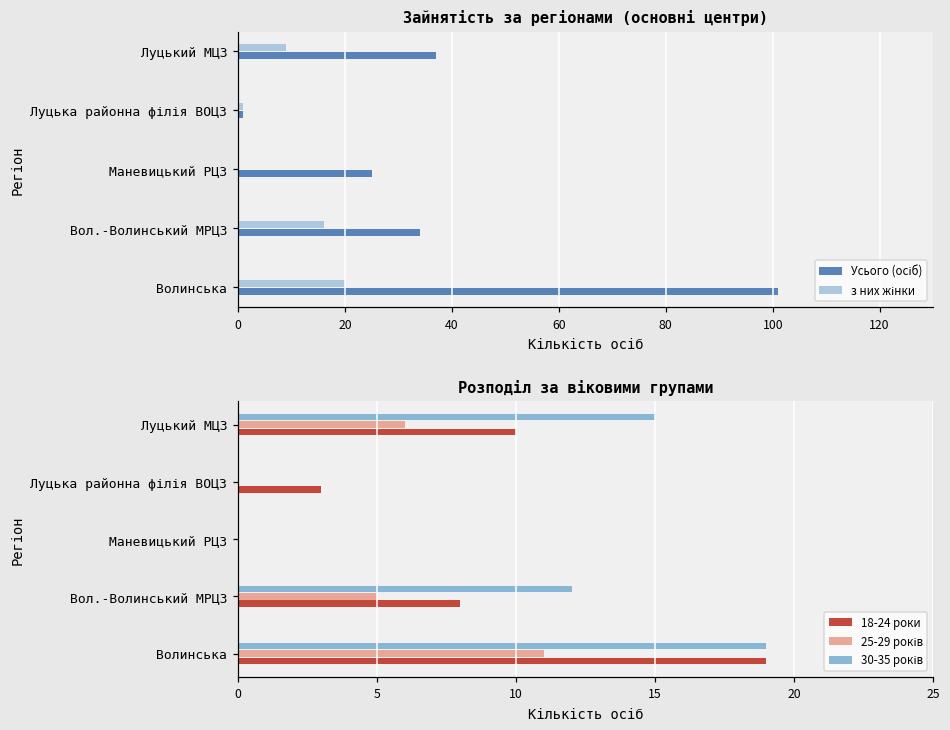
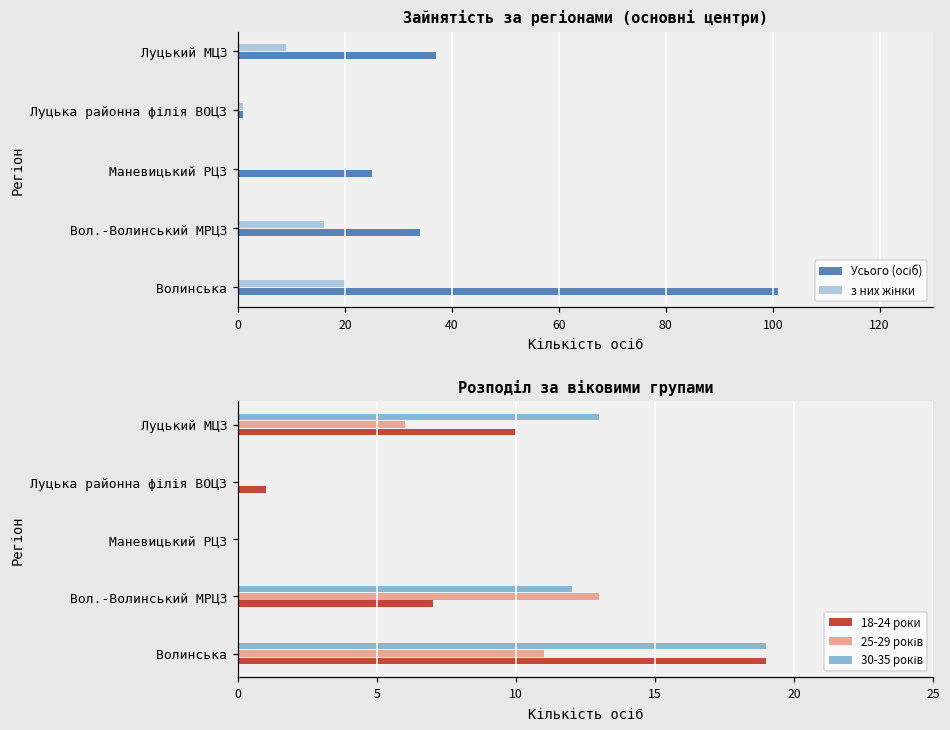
Розподіл за віковими групами, 30-35 років, Луцький МЦЗ: 15 -> 13
Розподіл за віковими групами, 18-24 роки, Луцька районна філія ВОЦЗ: 3 -> 1
Розподіл за віковими групами, 25-29 років, Вол.-Волинський МРЦЗ: 5 -> 13
Розподіл за віковими групами, 18-24 роки, Вол.-Волинський МРЦЗ: 8 -> 7
